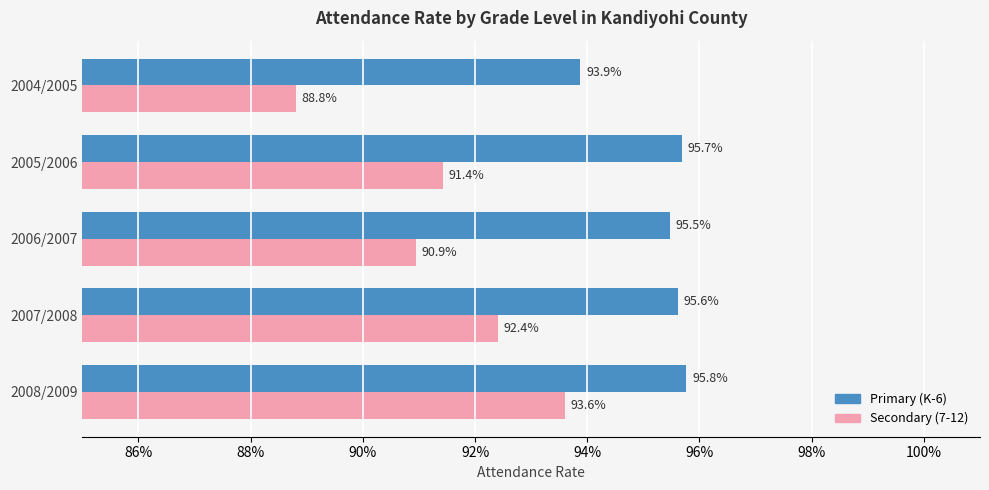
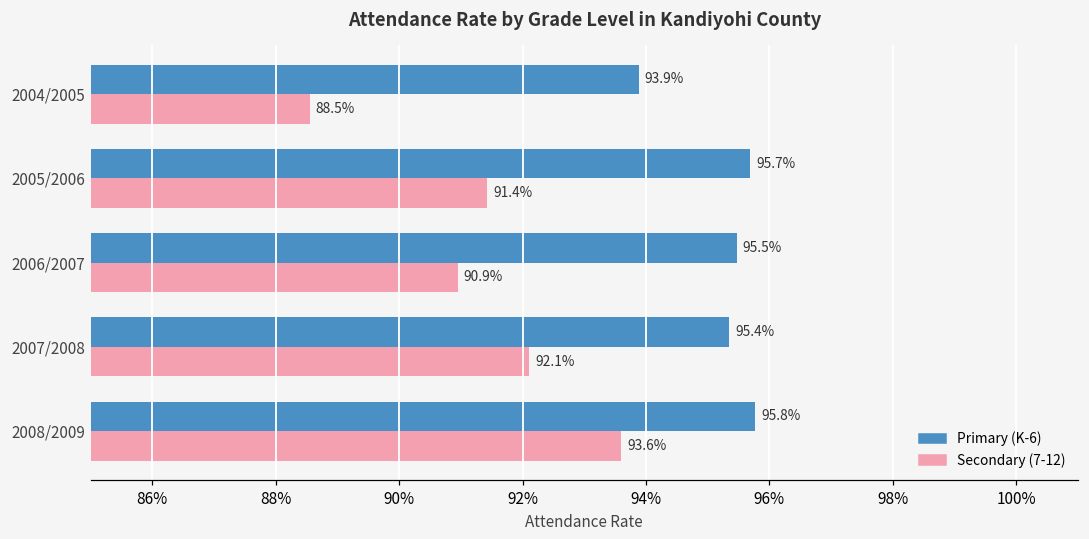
Secondary (7-12), 2004/2005: 88.8% -> 88.5%
Primary (K-6), 2007/2008: 95.6% -> 95.4%
Secondary (7-12), 2007/2008: 92.4% -> 92.1%
